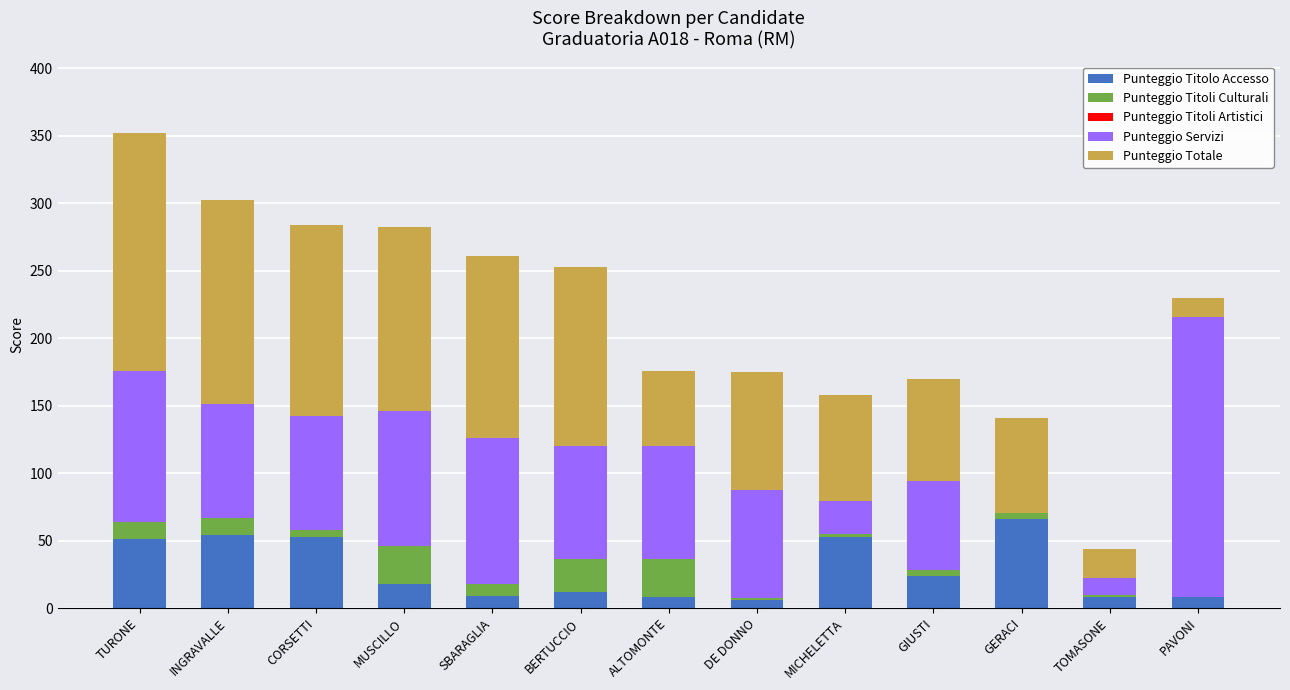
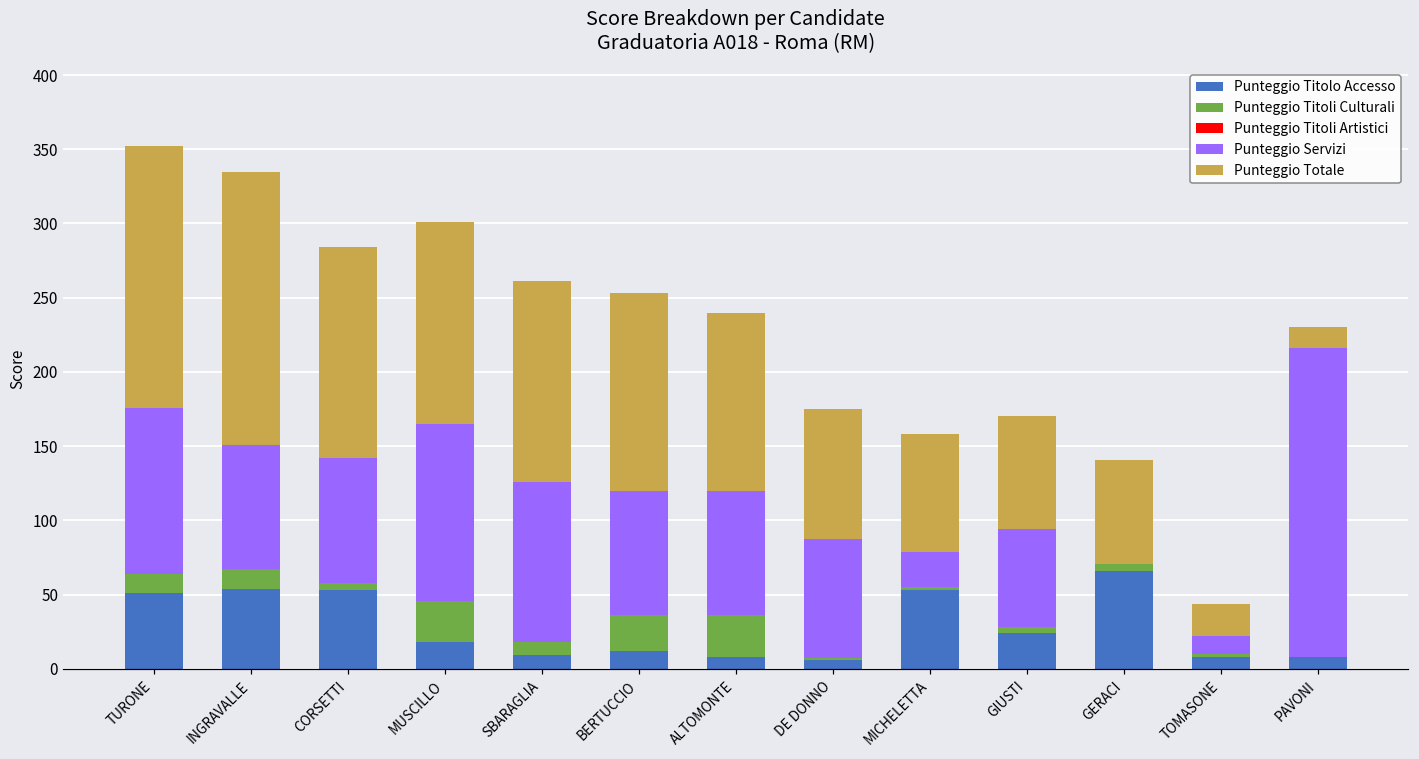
Punteggio Totale, INGRAVALLE: 151 -> 184
Punteggio Servizi, MUSCILLO: 100 -> 119
Punteggio Totale, ALTOMONTE: 56 -> 120
